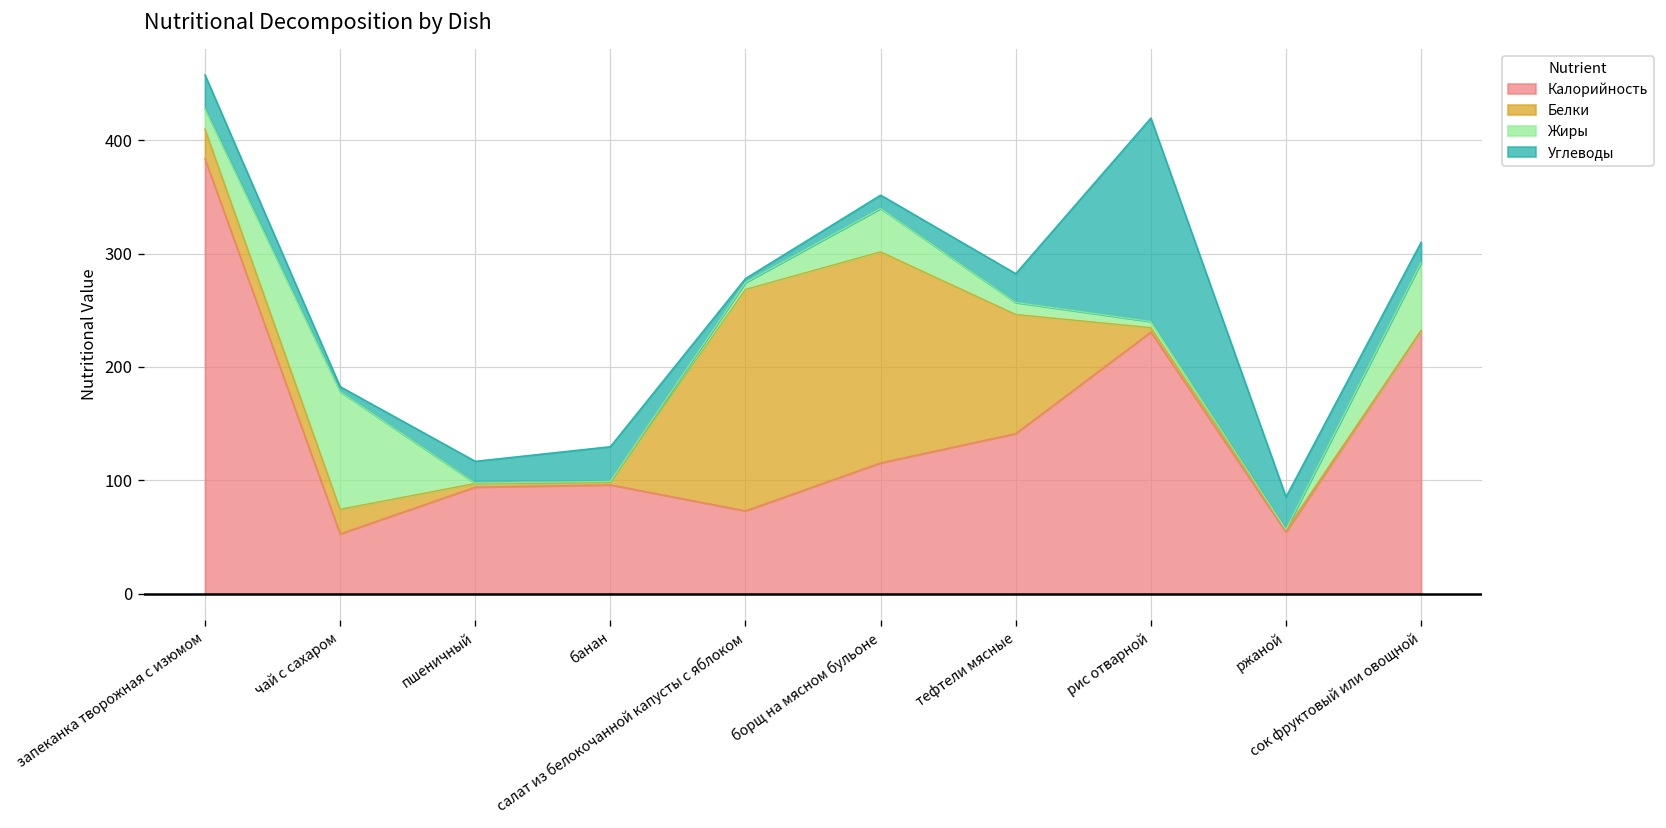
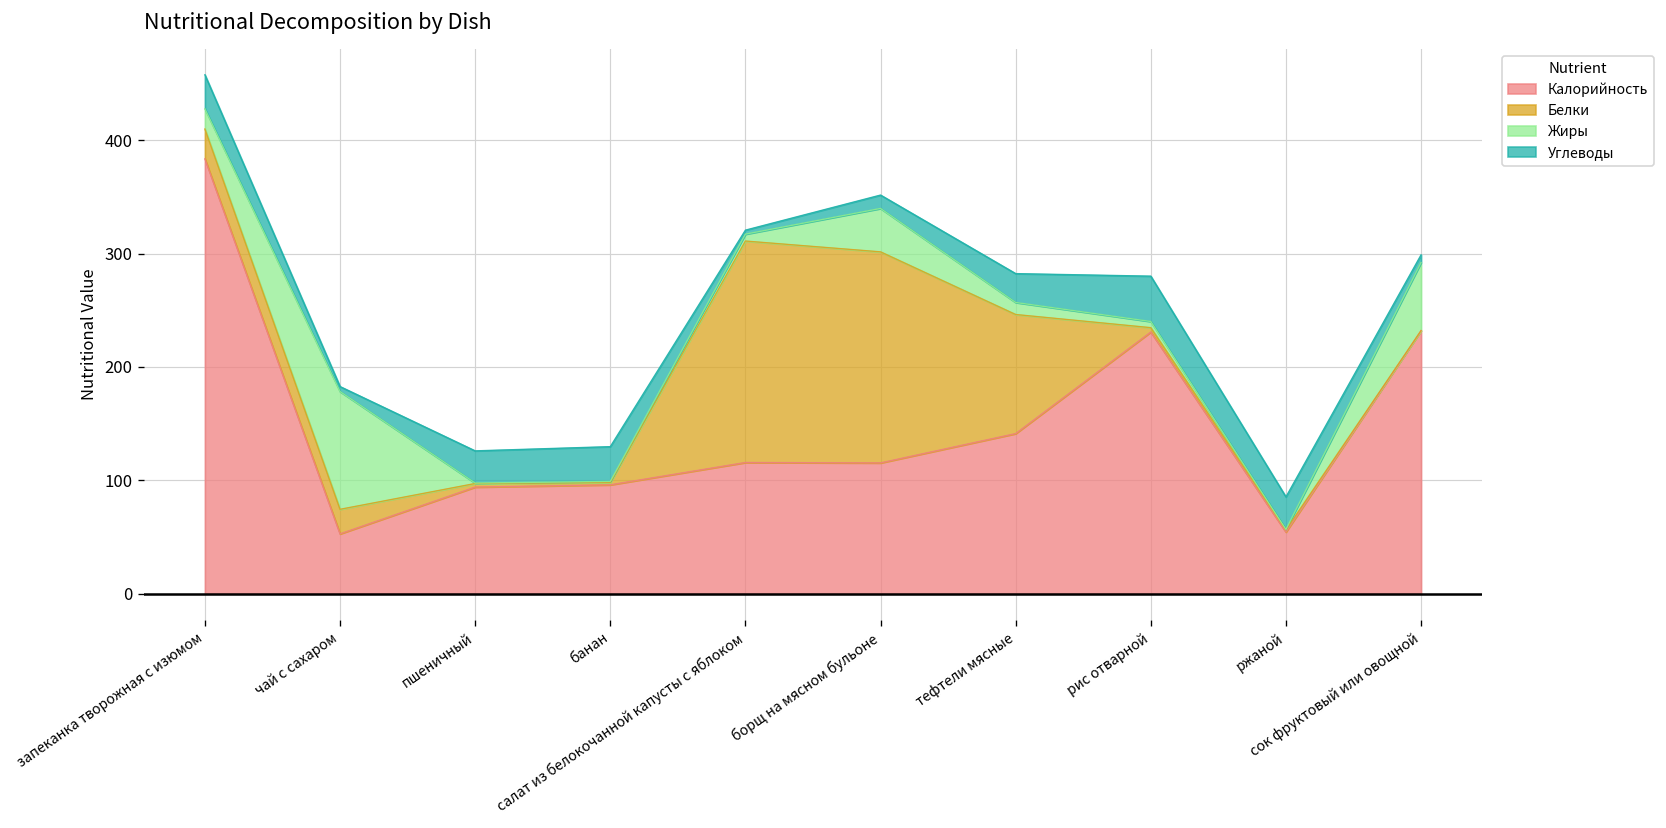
Углеводы, пшеничный: 20 -> 30
Калорийность, салат из белокочанной капусты с яблоком: 70 -> 120
Углеводы, рис отварной: 180 -> 40
Углеводы, сок фруктовый или овощной: 20 -> 10
